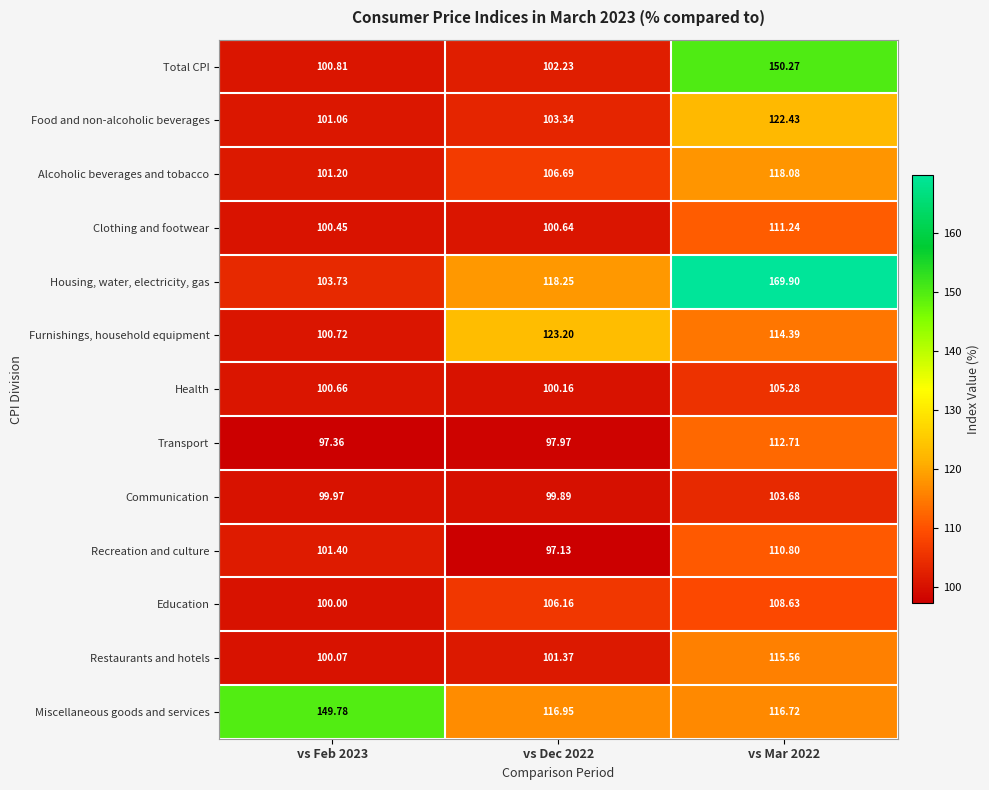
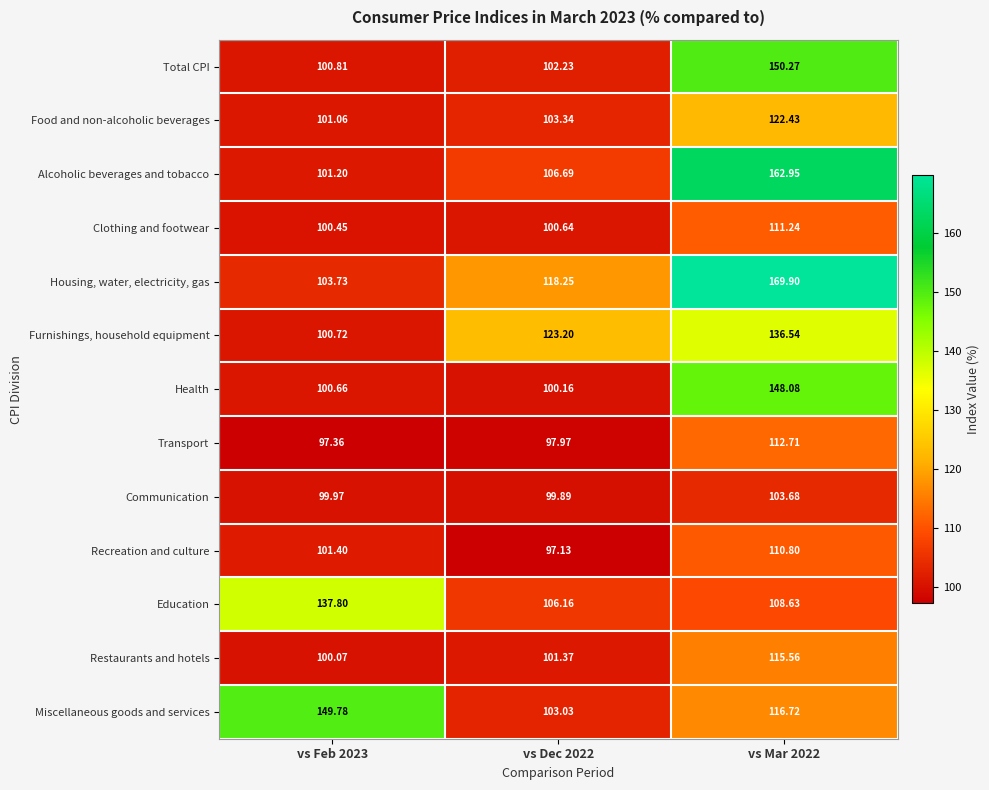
Alcoholic beverages and tobacco, vs Mar 2022: 118.08 -> 162.95
Furnishings, household equipment, vs Mar 2022: 114.39 -> 136.54
Health, vs Mar 2022: 105.28 -> 148.08
Education, vs Feb 2023: 100.00 -> 137.80
Miscellaneous goods and services, vs Dec 2022: 116.95 -> 103.03
